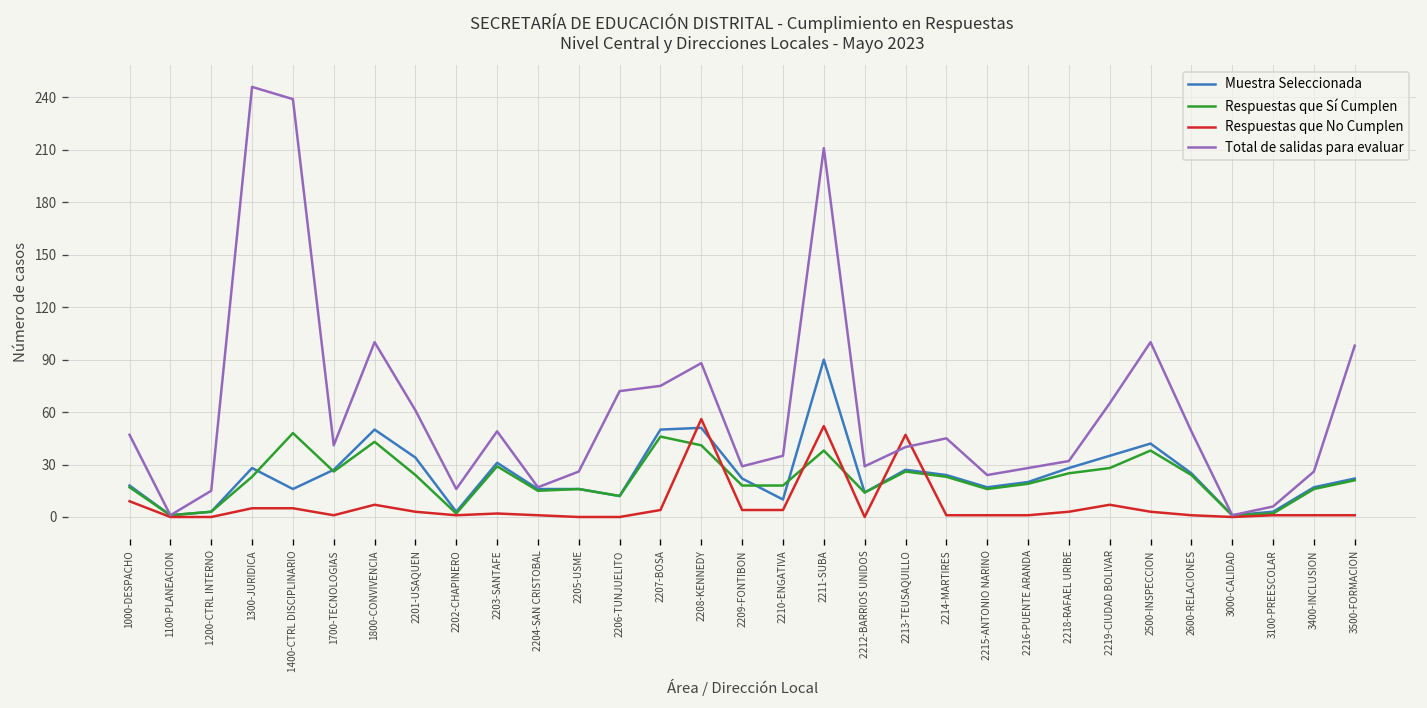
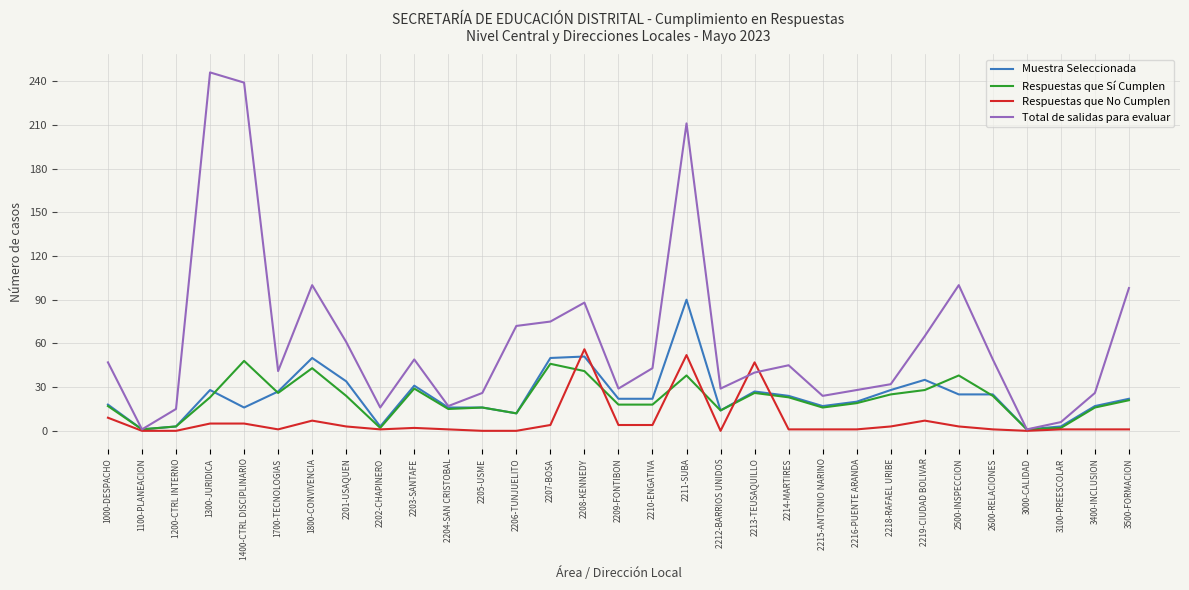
Muestra Seleccionada, 2210-ENGATIVA: 10 -> 22
Total de salidas para evaluar, 2210-ENGATIVA: 35 -> 43
Muestra Seleccionada, 2500-INSPECCION: 42 -> 25
